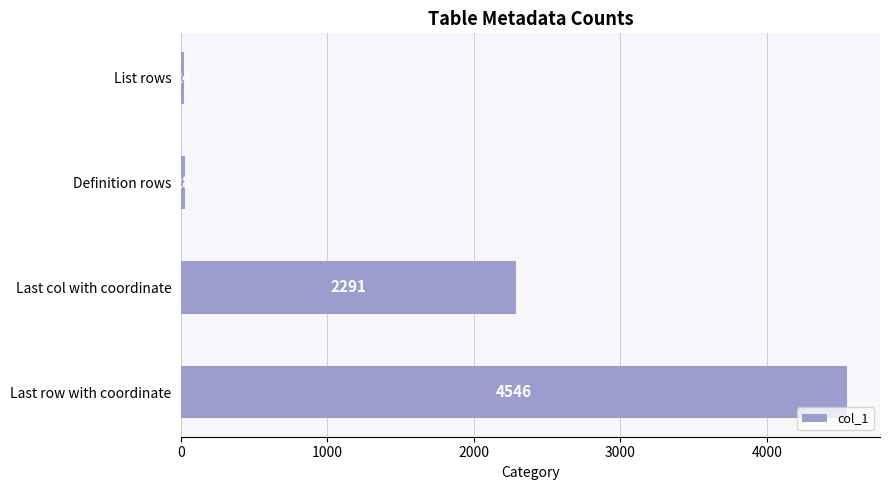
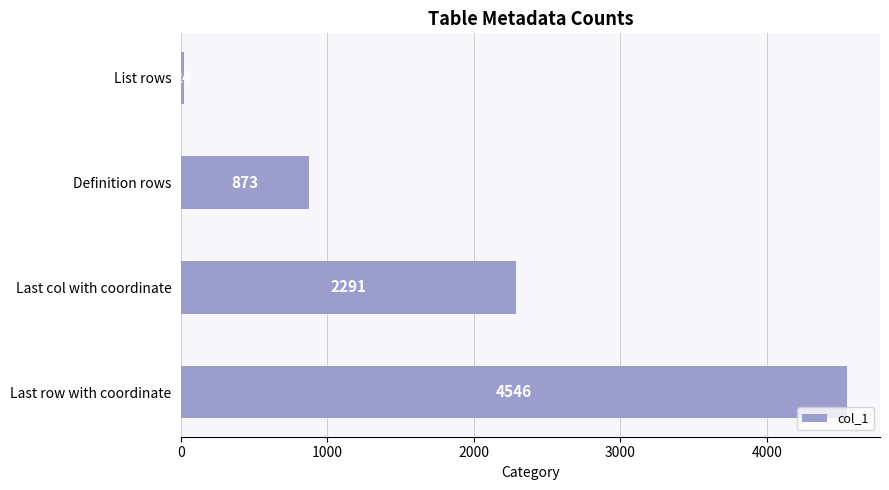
Definition rows: 30 -> 870
